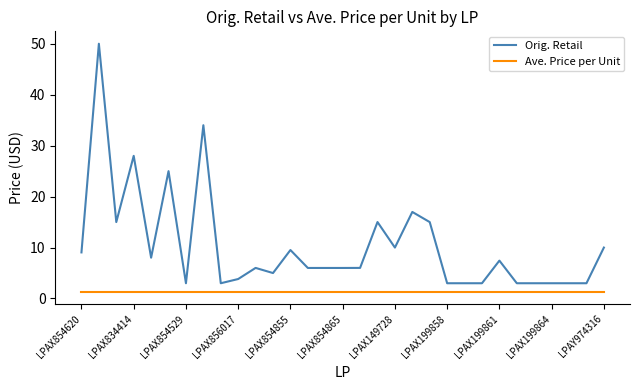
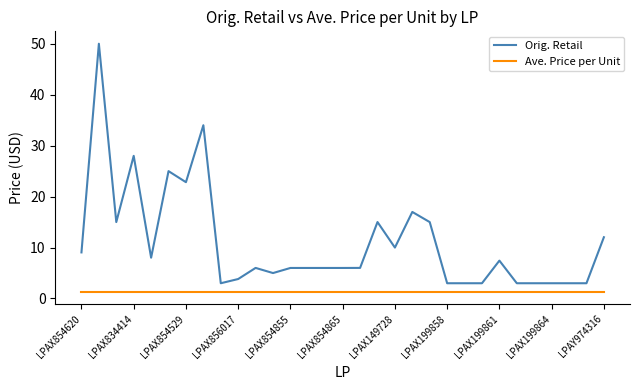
Orig. Retail, LPAX854529: 3 -> 23
Orig. Retail, LPAX854855: 10 -> 6
Orig. Retail, LPAY974316: 10 -> 12
